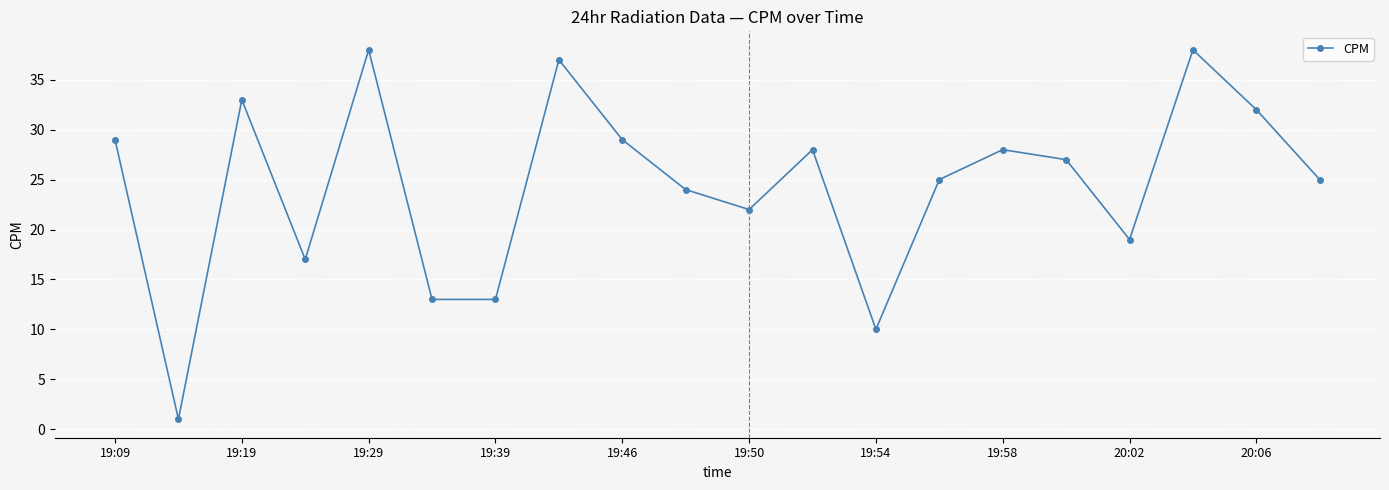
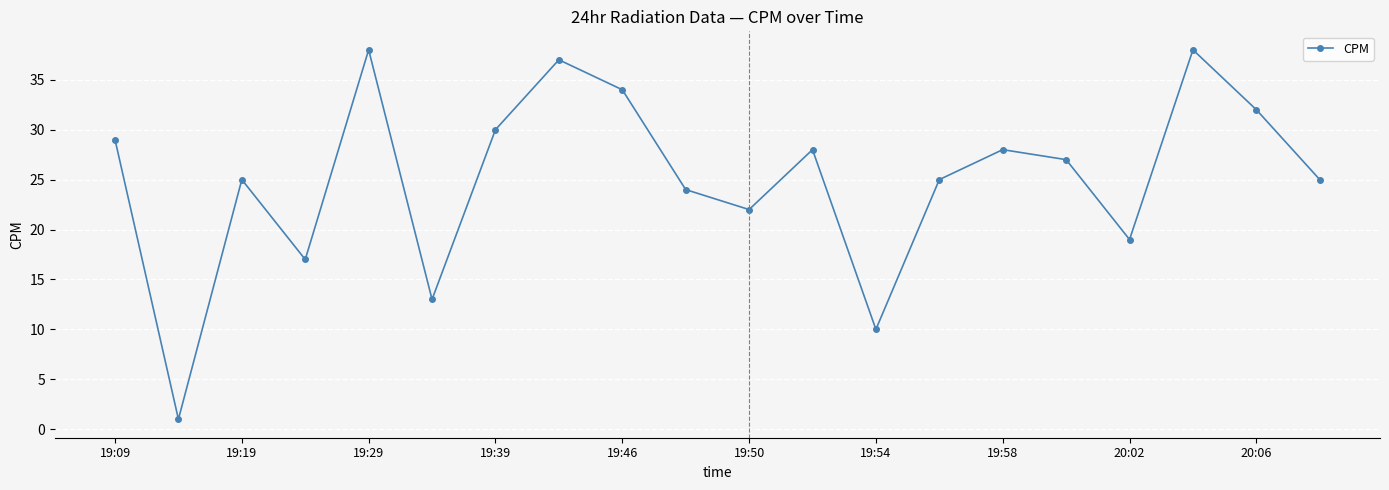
19:19: 33 -> 25
19:39: 13 -> 30
19:46: 29 -> 34
